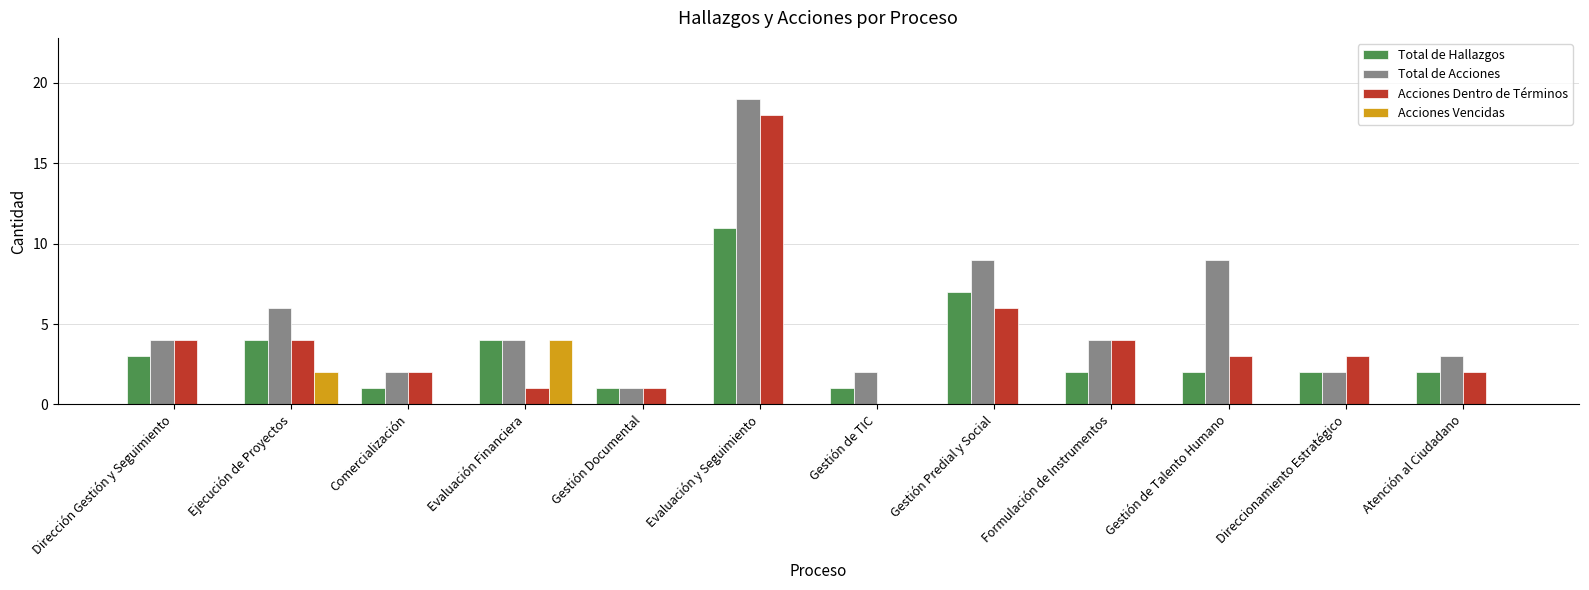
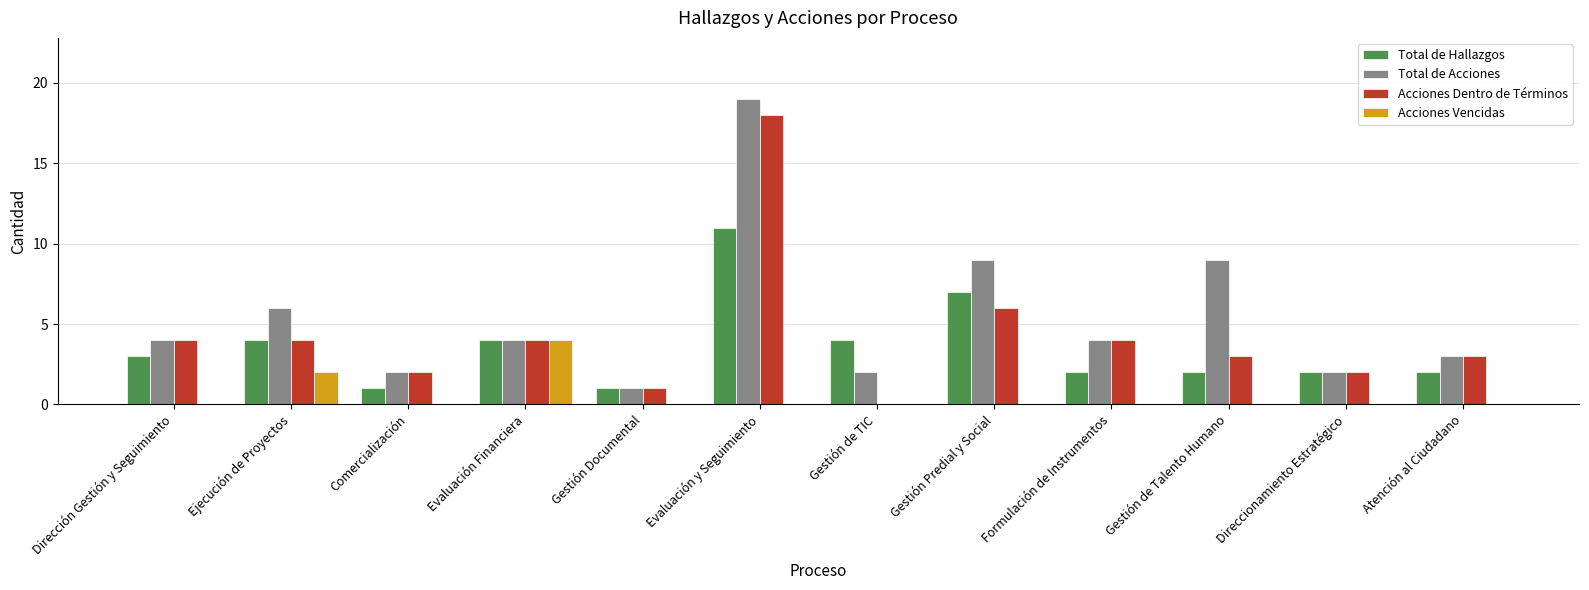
Acciones Dentro de Términos, Evaluación Financiera: 1 -> 4
Total de Hallazgos, Gestión de TIC: 1 -> 4
Acciones Dentro de Términos, Direccionamiento Estratégico: 3 -> 2
Acciones Dentro de Términos, Atención al Ciudadano: 2 -> 3
